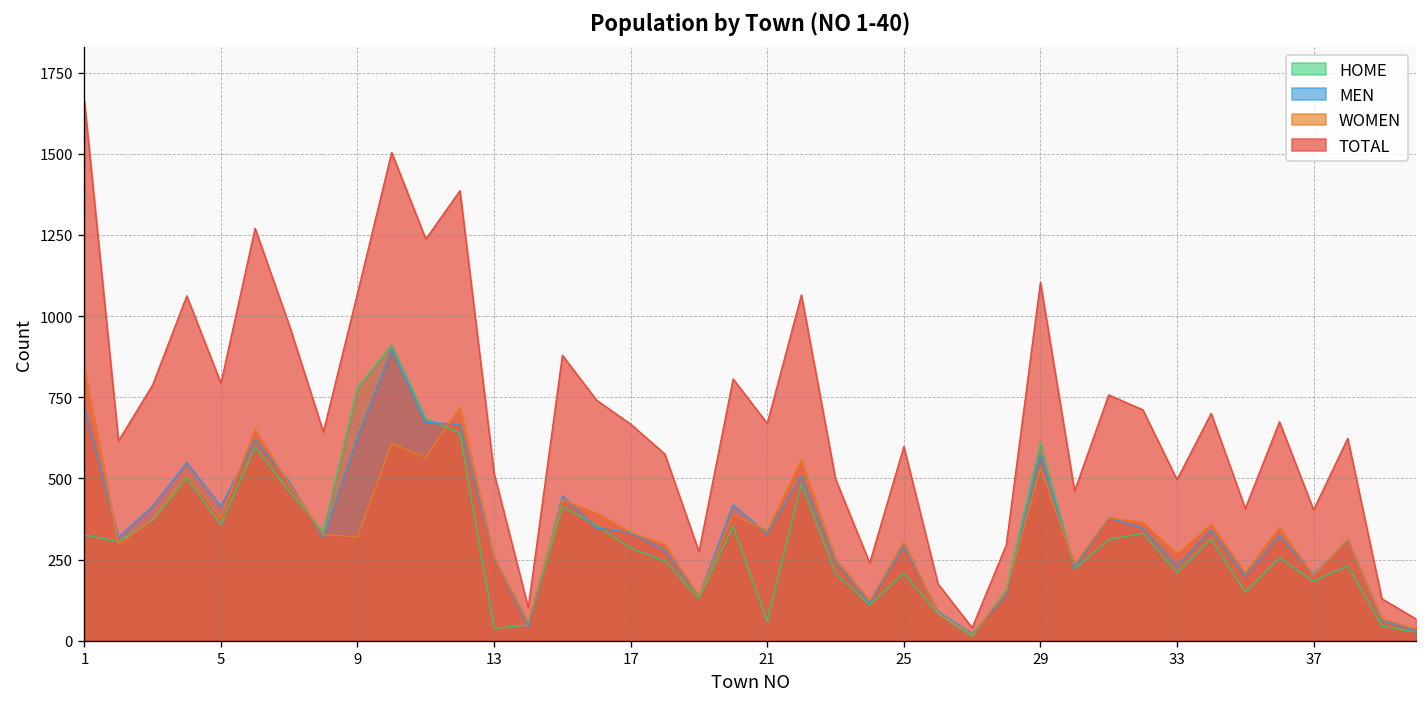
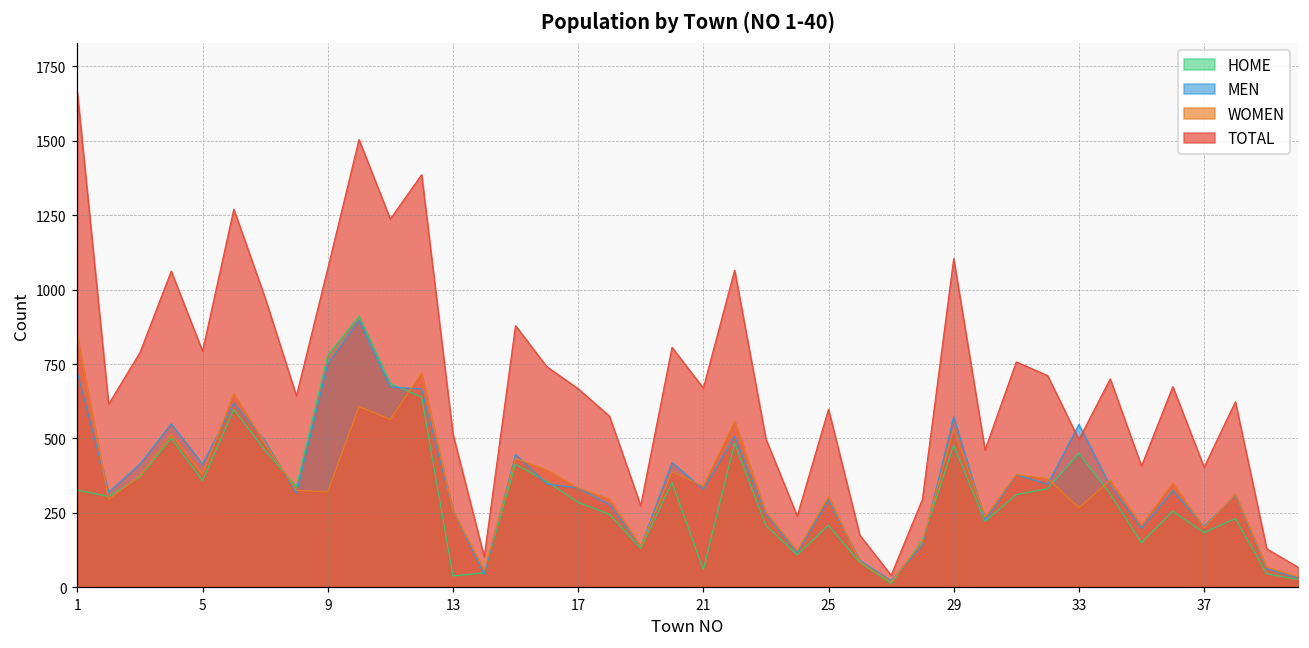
MEN, 9: 630 -> 750
HOME, 29: 610 -> 480
HOME, 33: 210 -> 450
MEN, 33: 230 -> 550
